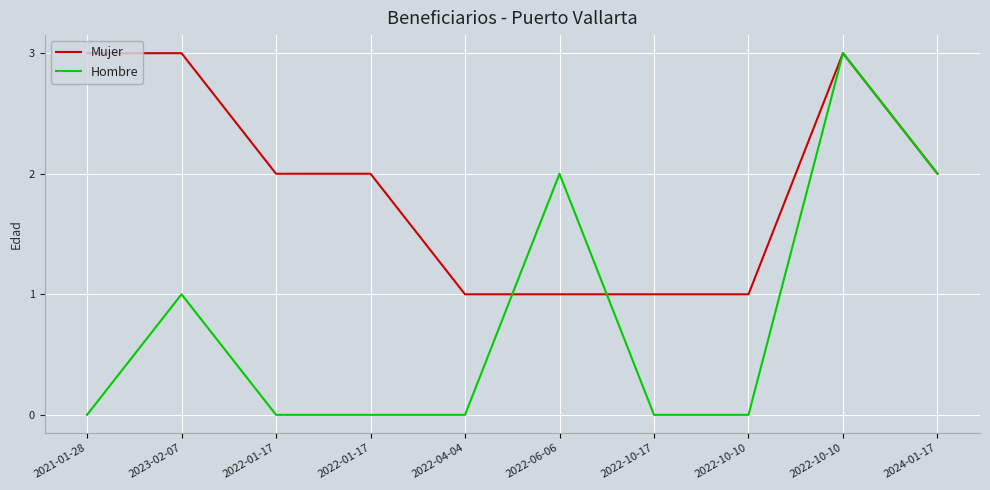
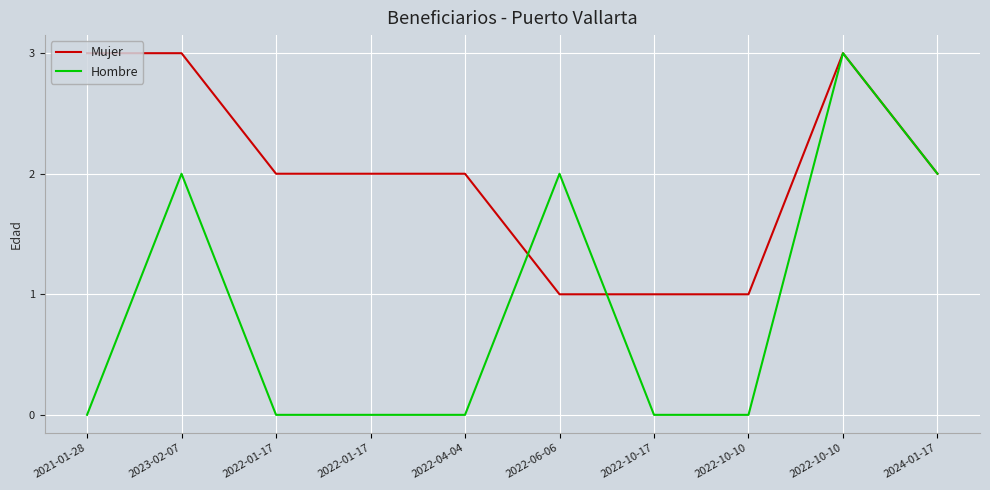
Hombre, 2023-02-07: 1 -> 2
Mujer, 2022-04-04: 1 -> 2
